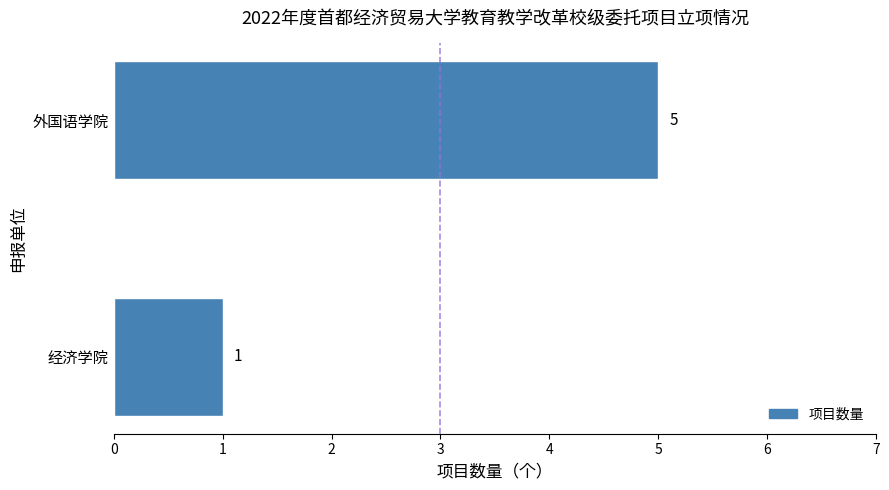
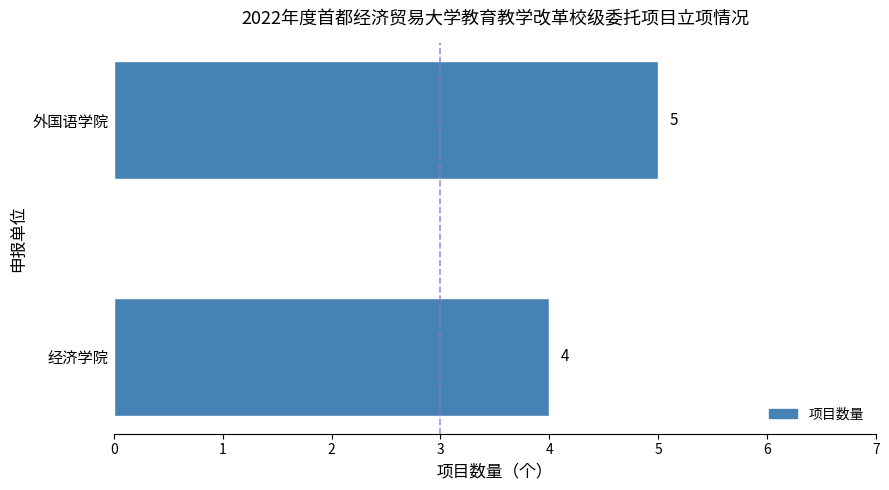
经济学院: 1 -> 4
